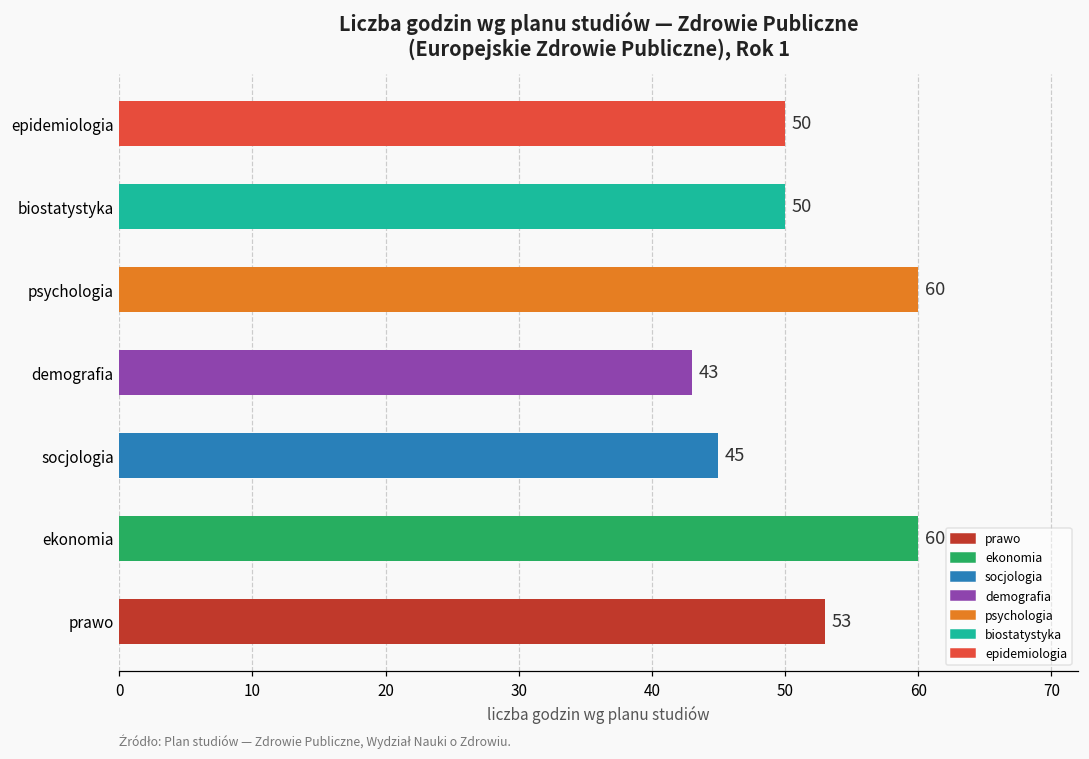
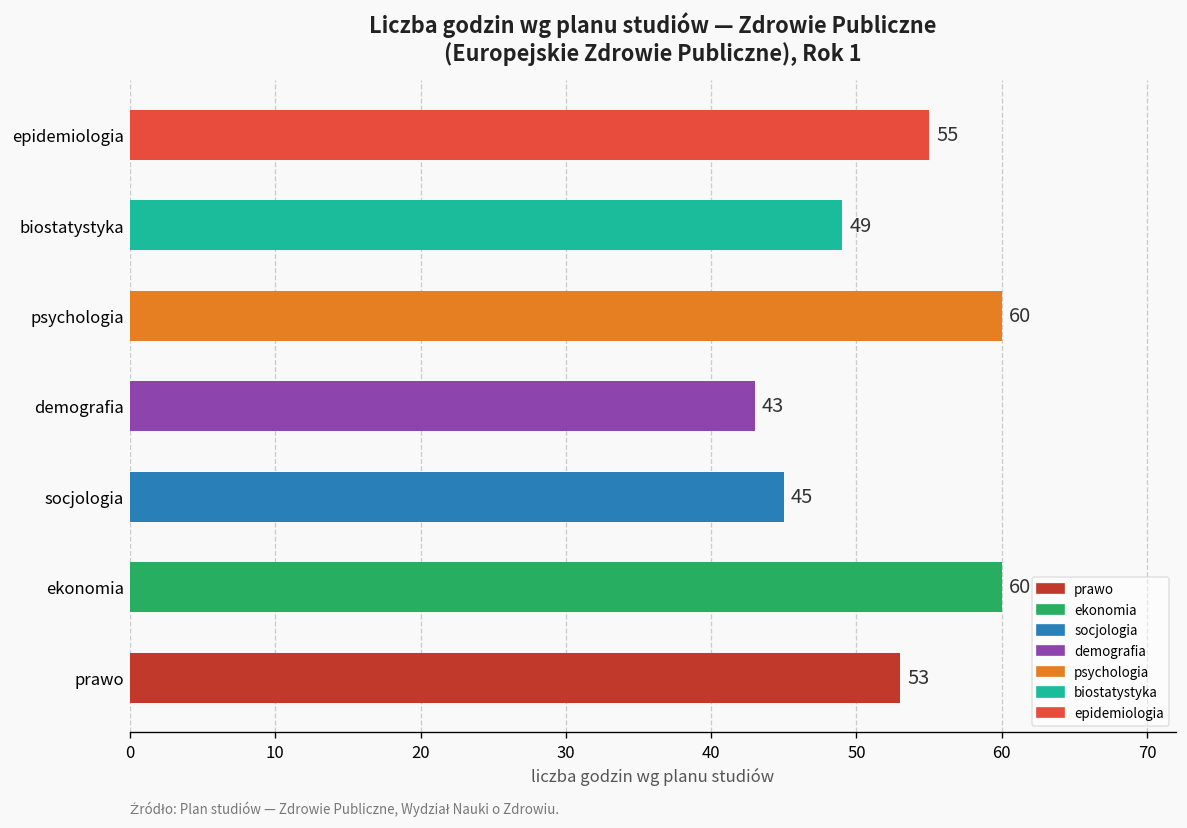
epidemiologia: 50 -> 55
biostatystyka: 50 -> 49
